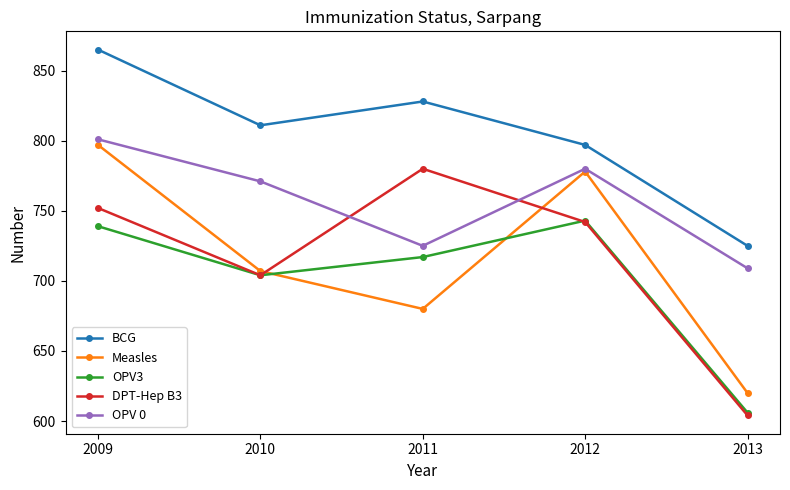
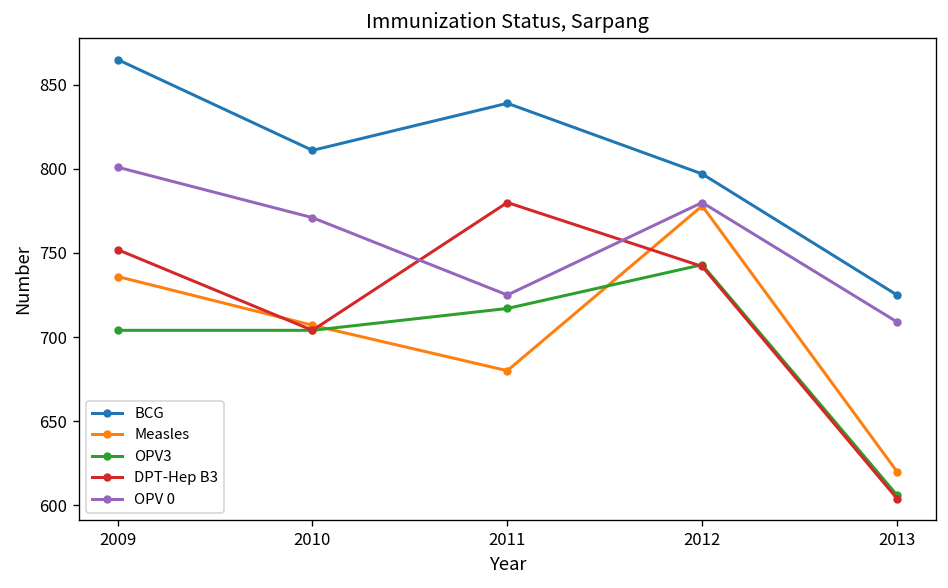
Measles, 2009: 797 -> 736
OPV3, 2009: 739 -> 704
BCG, 2011: 828 -> 839
